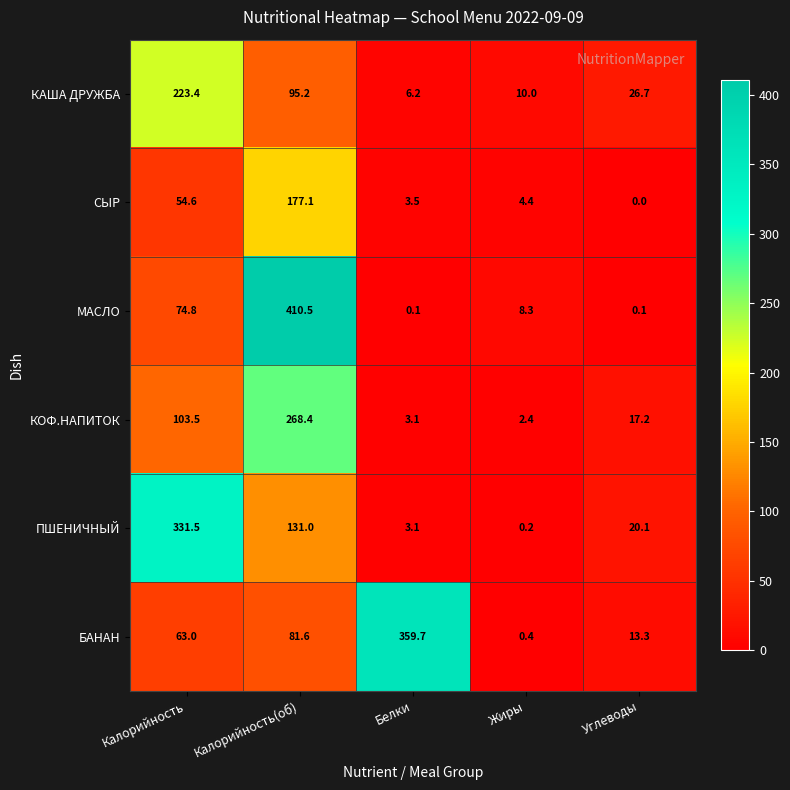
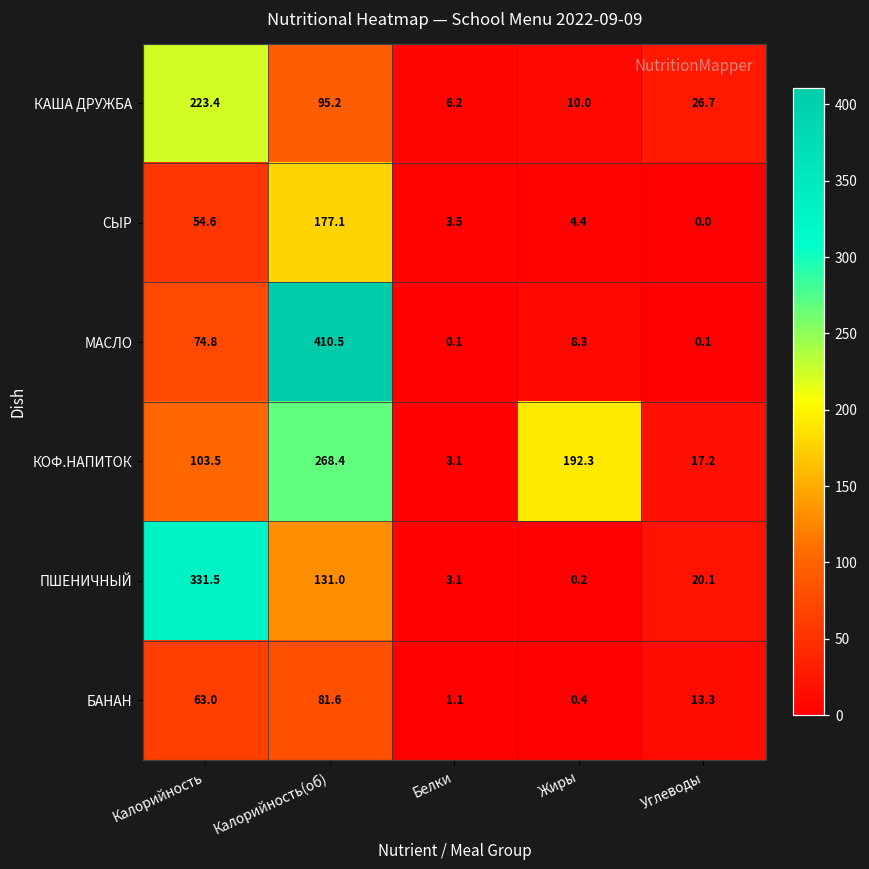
КОФ.НАПИТОК, Жиры: 2.4 -> 192.3
БАНАН, Белки: 359.7 -> 1.1
